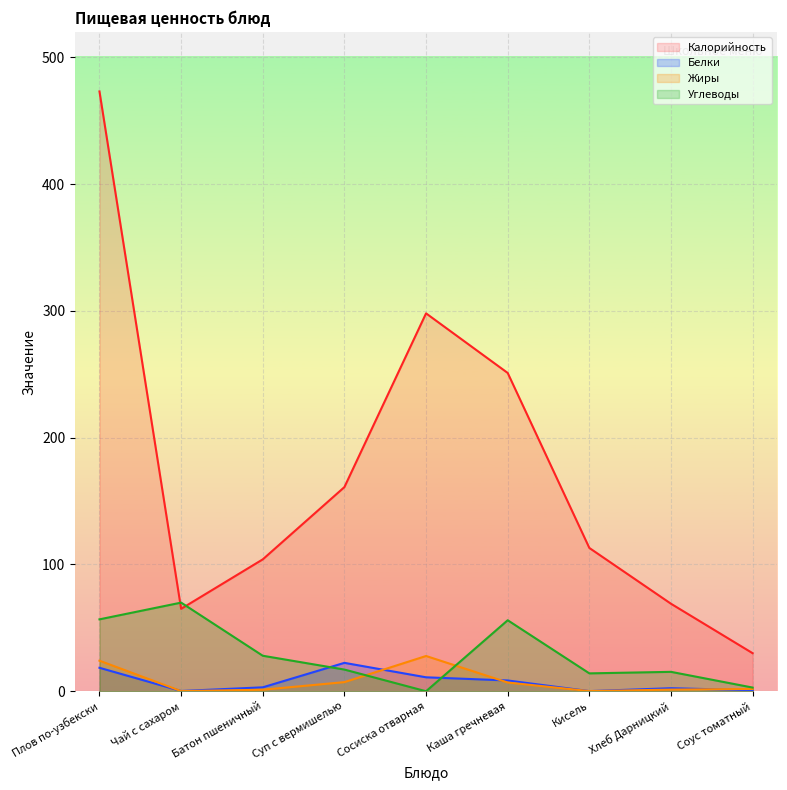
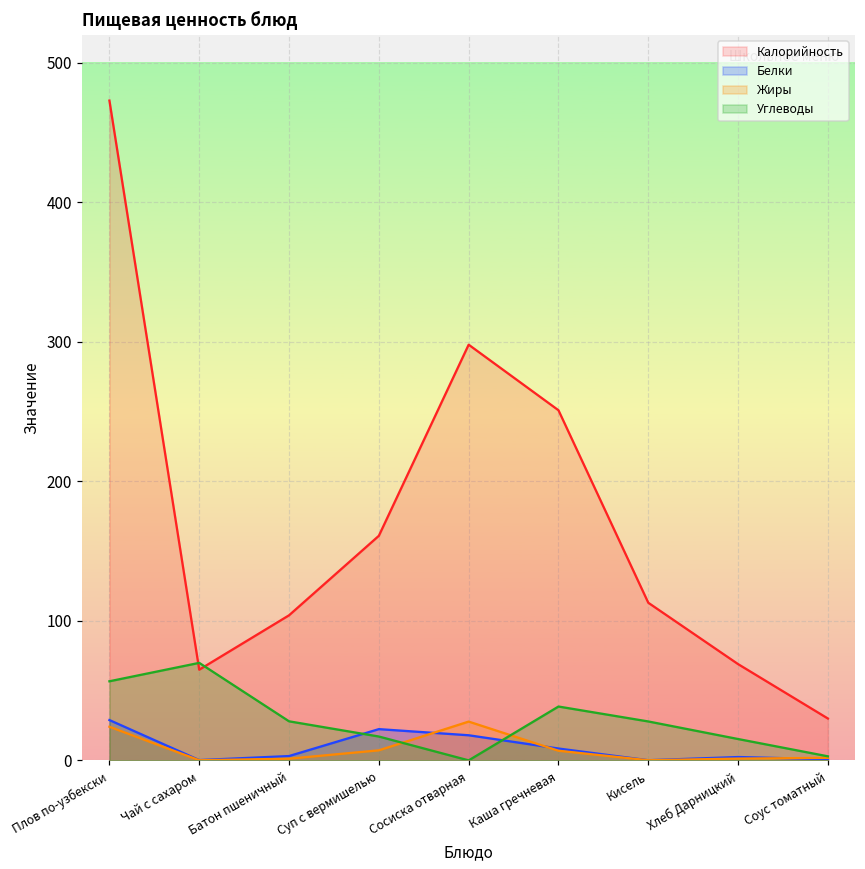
Белки, Плов по-узбекски: 19 -> 29
Белки, Сосиска отварная: 11 -> 18
Углеводы, Каша гречневая: 56 -> 39
Углеводы, Кисель: 14 -> 28
